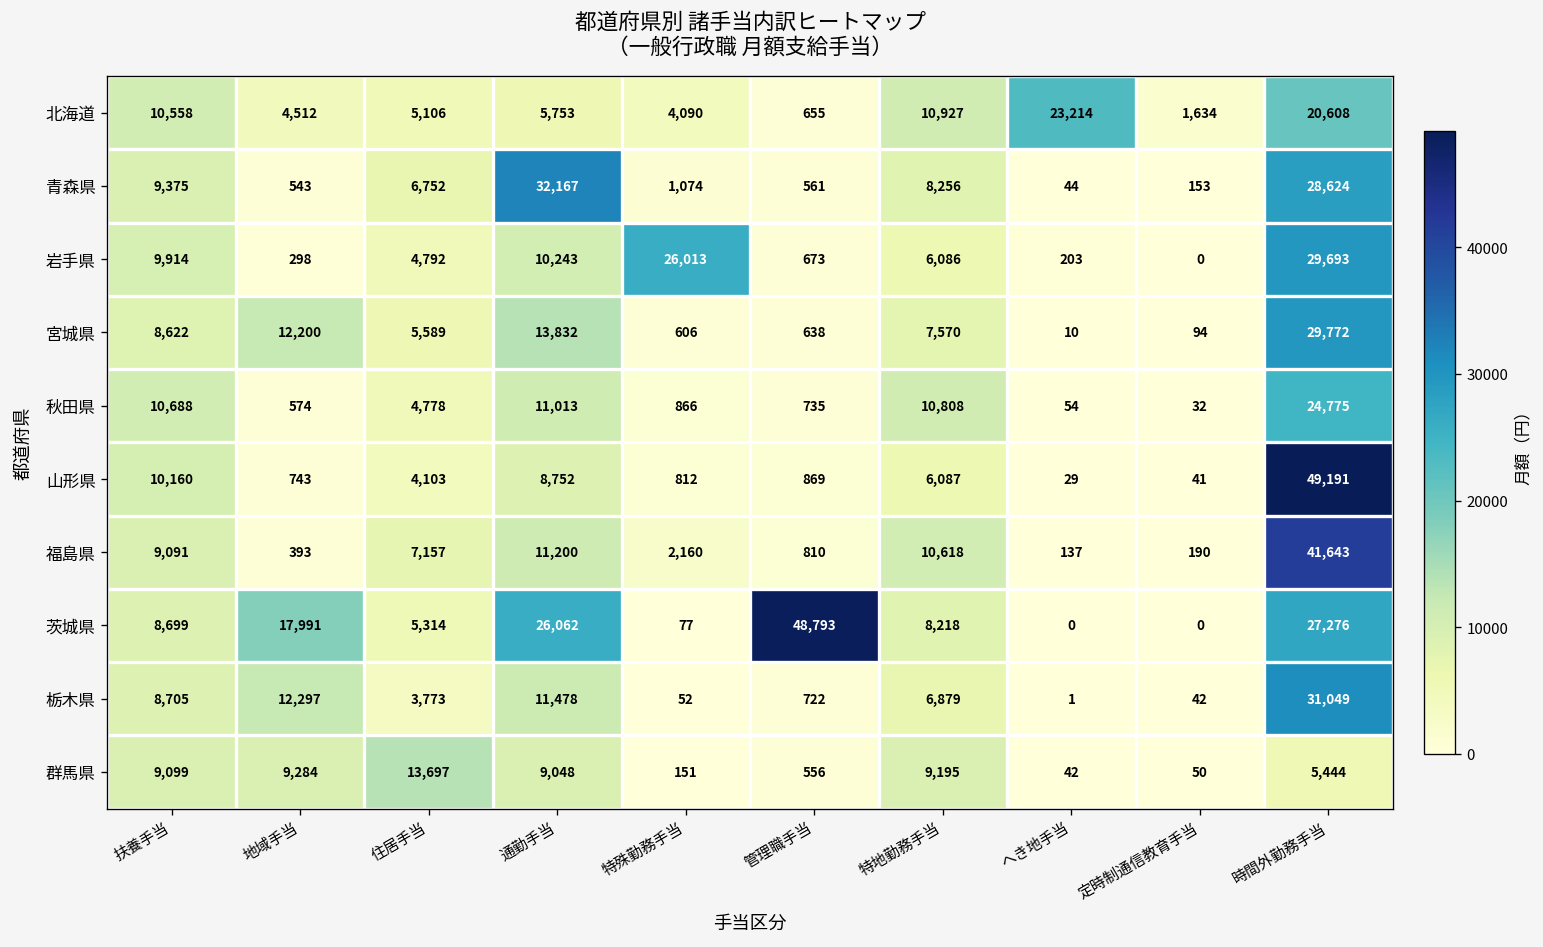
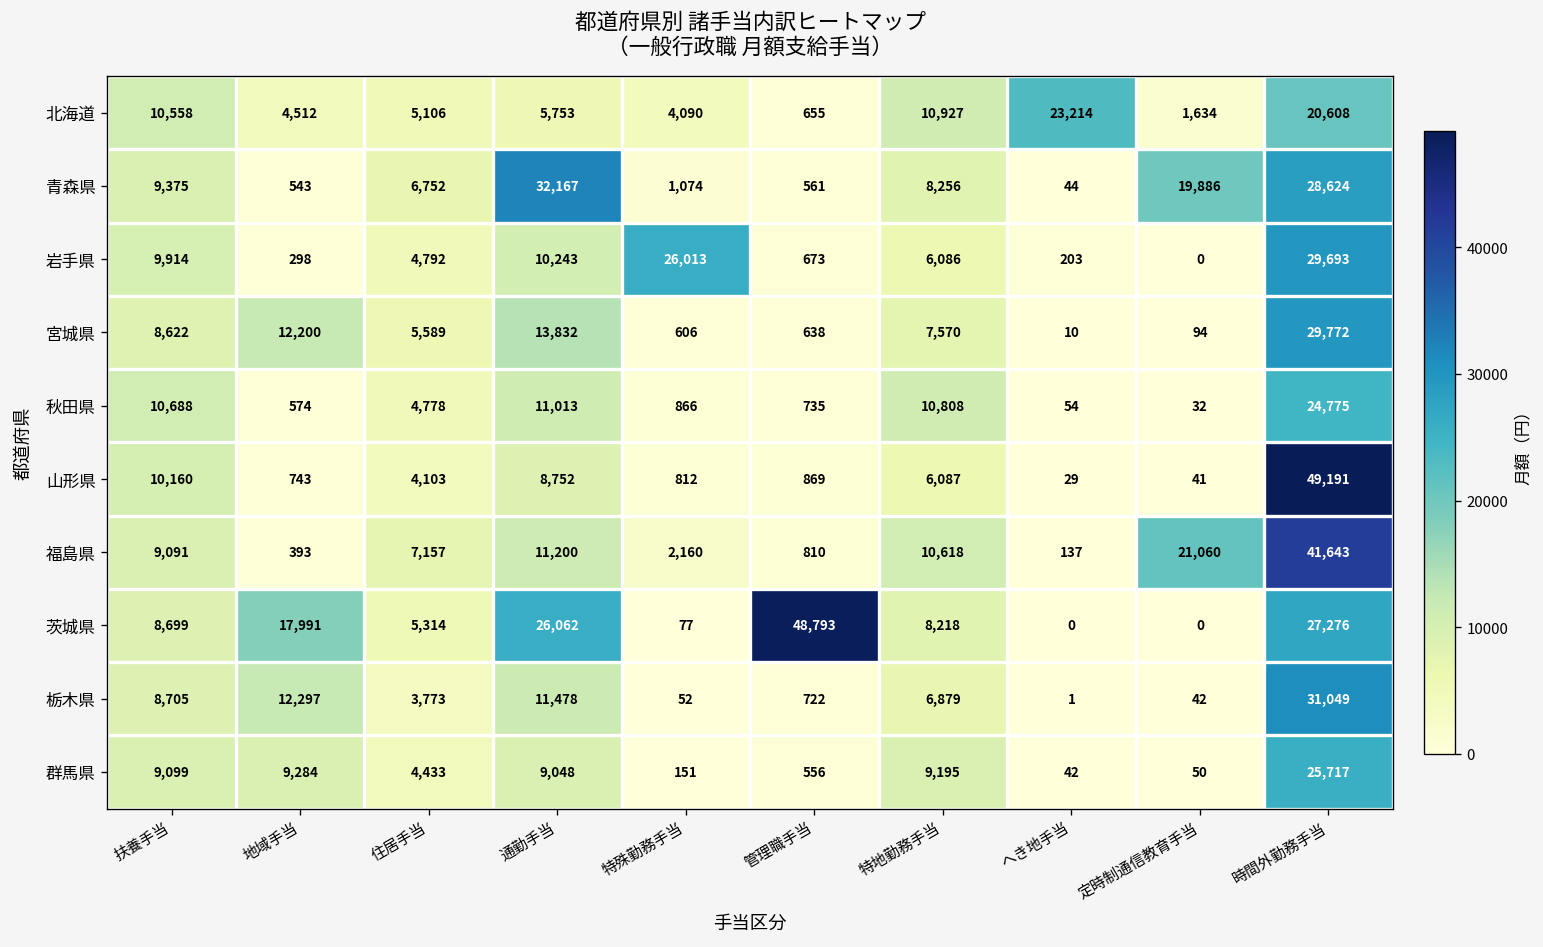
青森県, 定時制通信教育手当: 153 -> 19,886
福島県, 定時制通信教育手当: 190 -> 21,060
群馬県, 住居手当: 13,697 -> 4,433
群馬県, 時間外勤務手当: 5,444 -> 25,717
